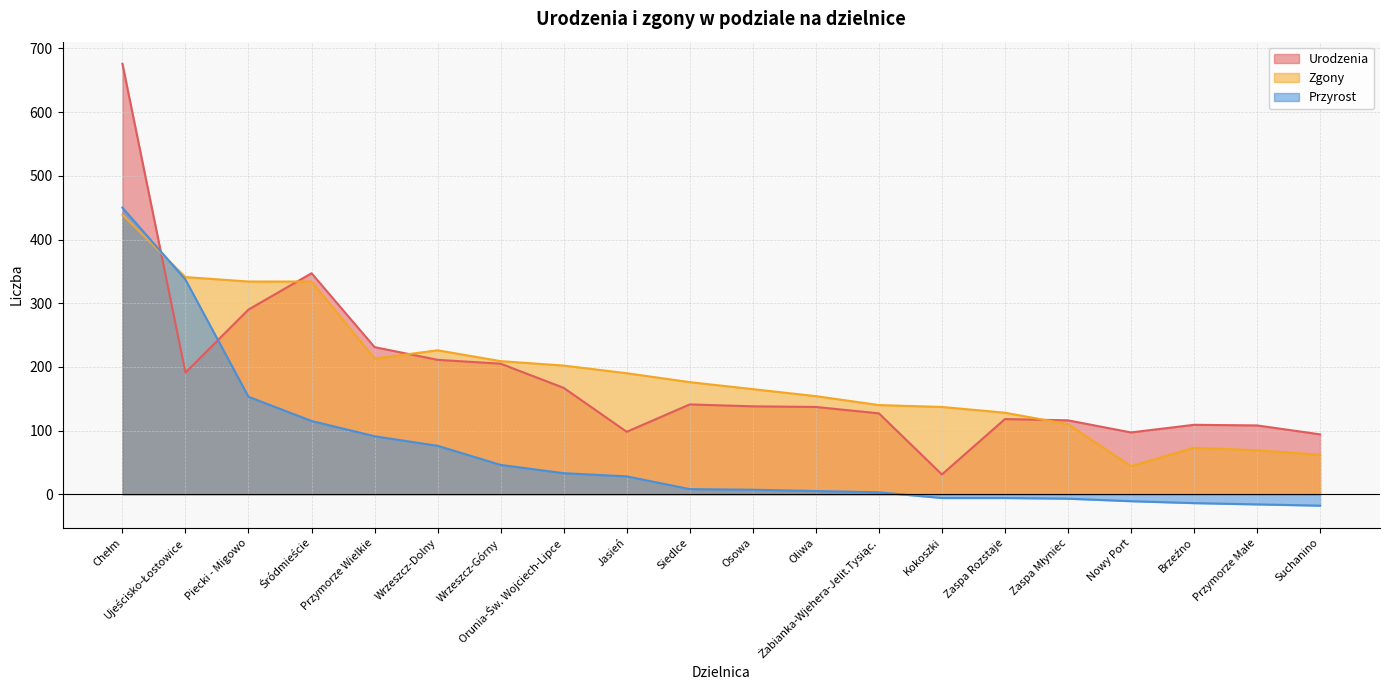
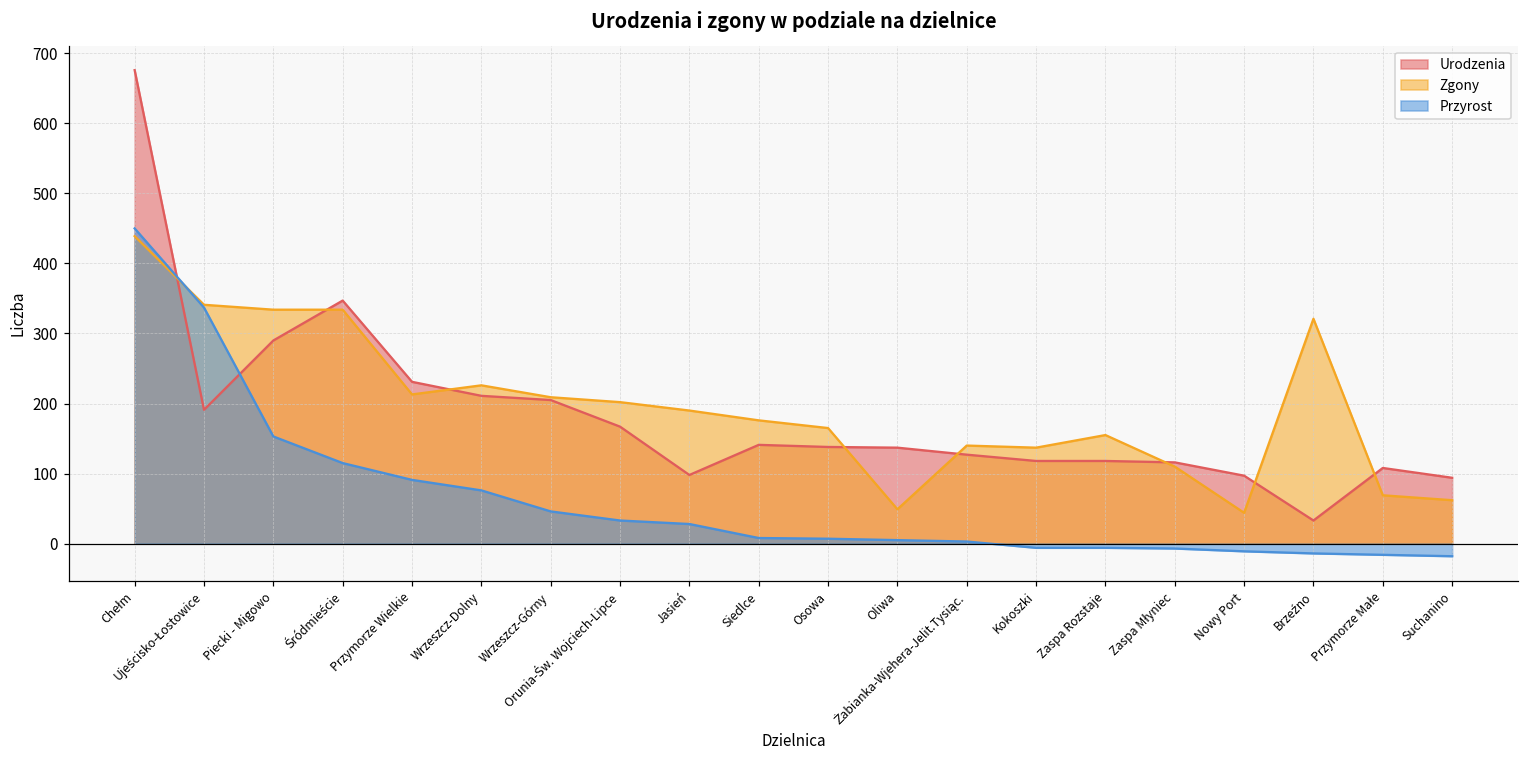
Zgony, Oliwa: 150 -> 50
Urodzenia, Kokoszki: 30 -> 120
Zgony, Zaspa Rozstaje: 130 -> 160
Urodzenia, Brzeźno: 110 -> 30
Zgony, Brzeźno: 70 -> 320
